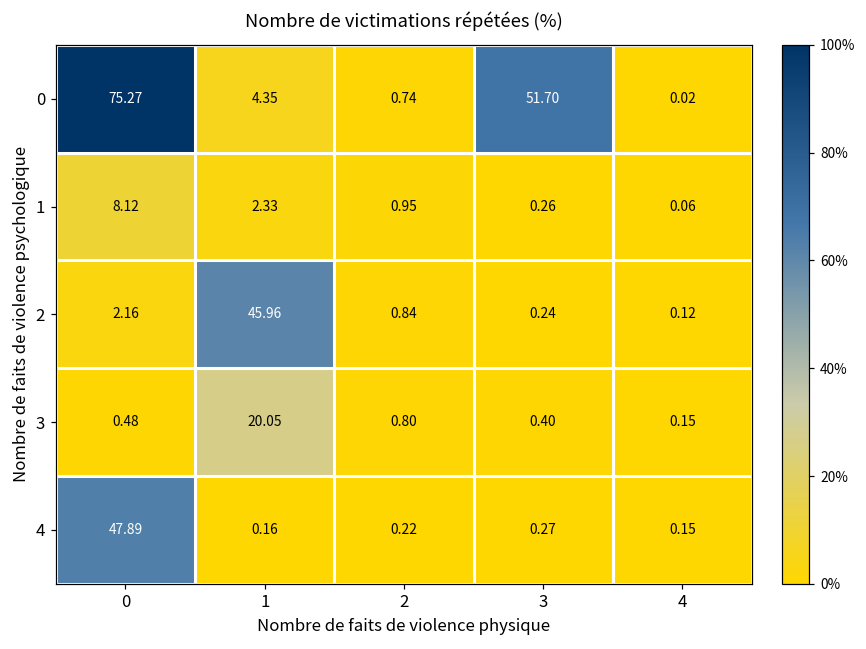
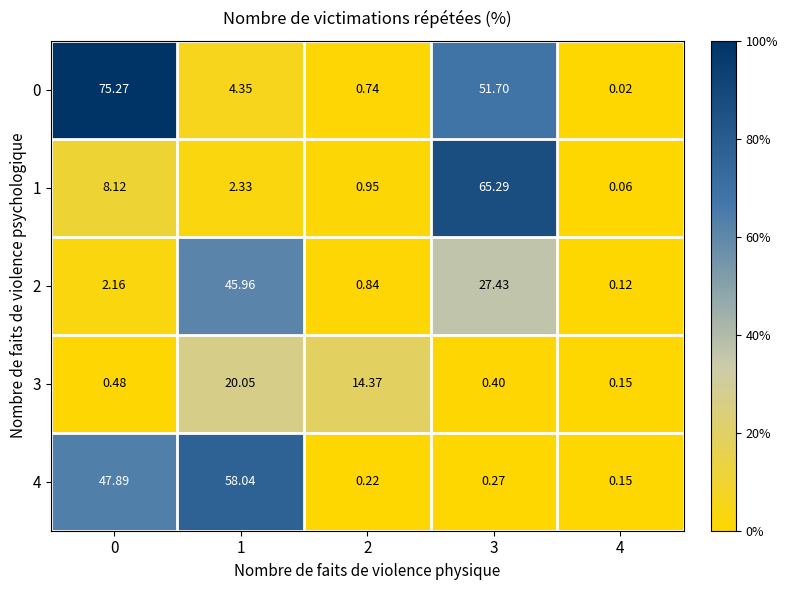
1, 3: 0.26 -> 65.29
2, 3: 0.24 -> 27.43
3, 2: 0.80 -> 14.37
4, 1: 0.16 -> 58.04
